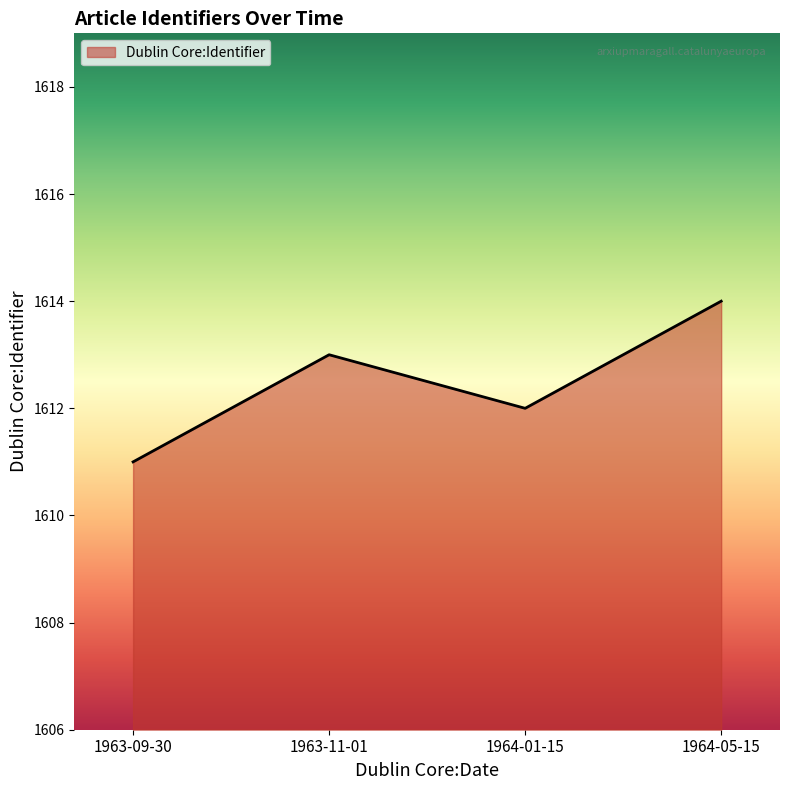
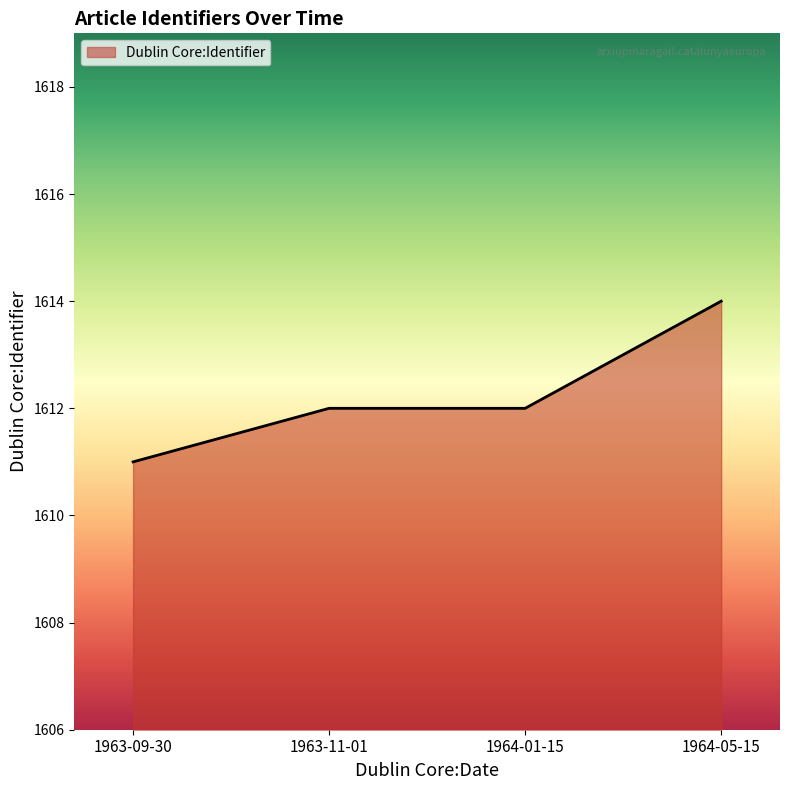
1963-11-01: 1613 -> 1612
